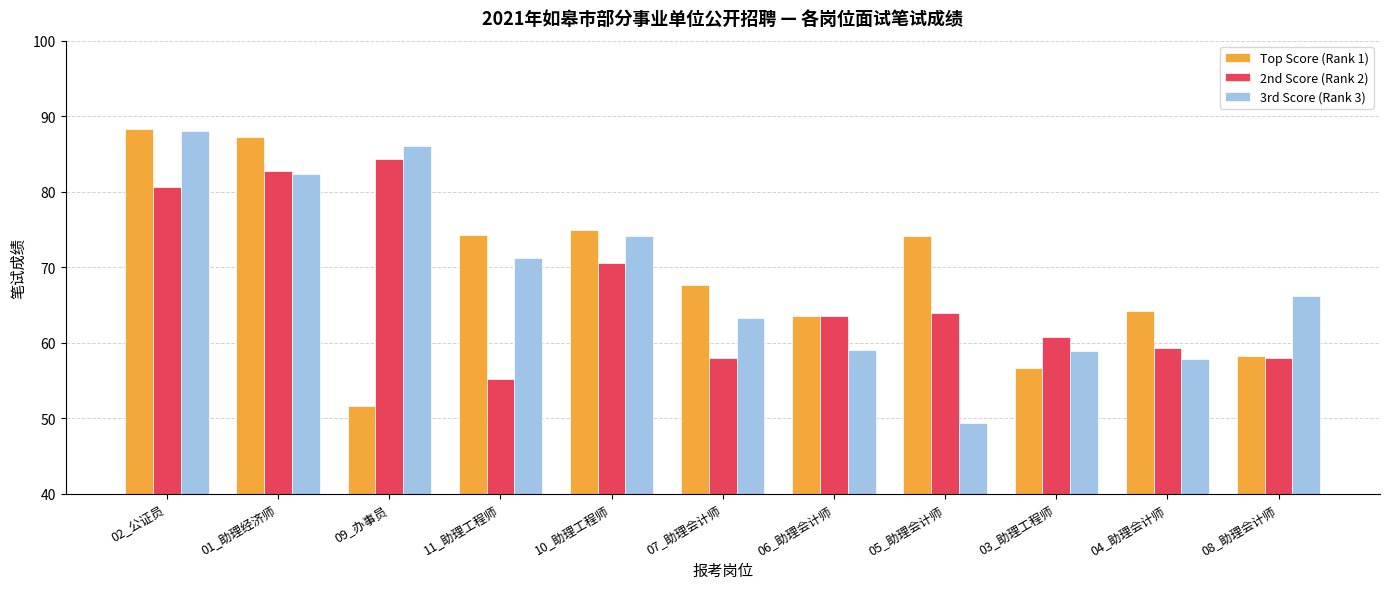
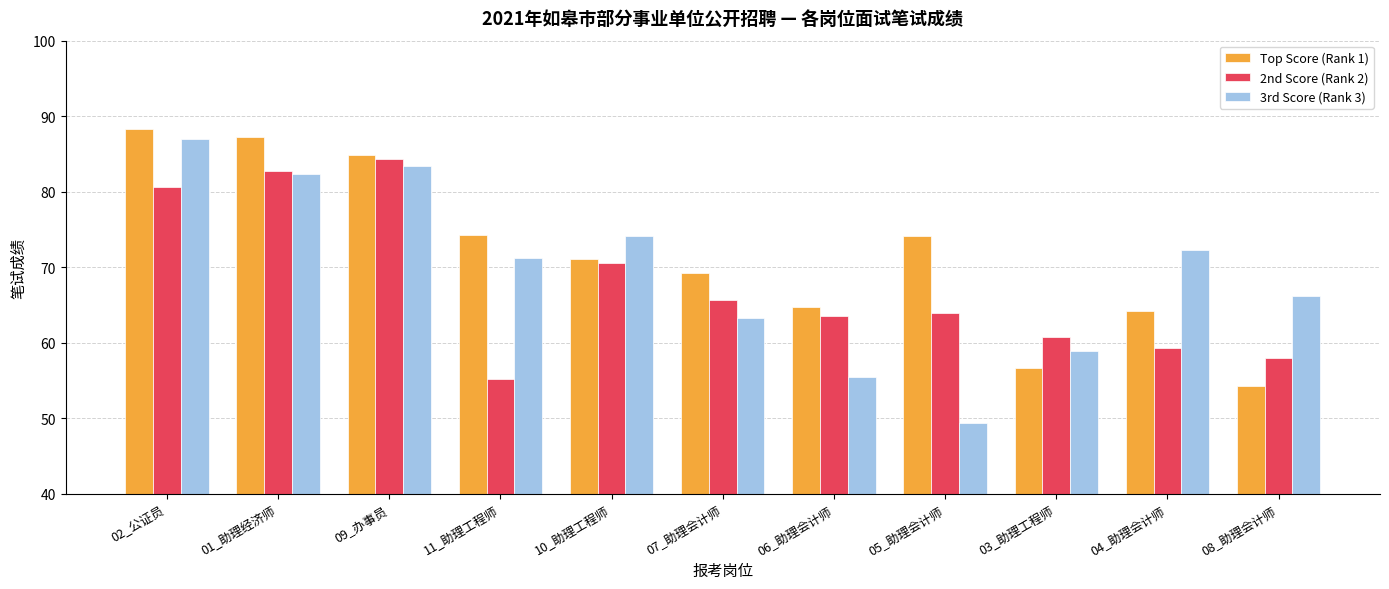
3rd Score (Rank 3), 02_公证员: 88 -> 87
Top Score (Rank 1), 09_办事员: 52 -> 85
3rd Score (Rank 3), 09_办事员: 86 -> 83
Top Score (Rank 1), 10_助理工程师: 75 -> 71
Top Score (Rank 1), 07_助理会计师: 68 -> 69
2nd Score (Rank 2), 07_助理会计师: 58 -> 66
Top Score (Rank 1), 06_助理会计师: 64 -> 65
3rd Score (Rank 3), 06_助理会计师: 59 -> 55
3rd Score (Rank 3), 04_助理会计师: 58 -> 72
Top Score (Rank 1), 08_助理会计师: 58 -> 54
